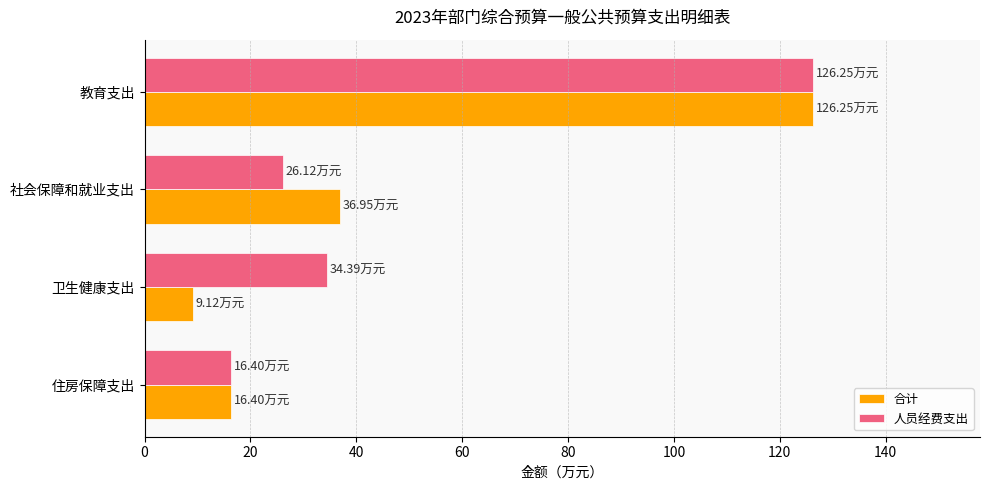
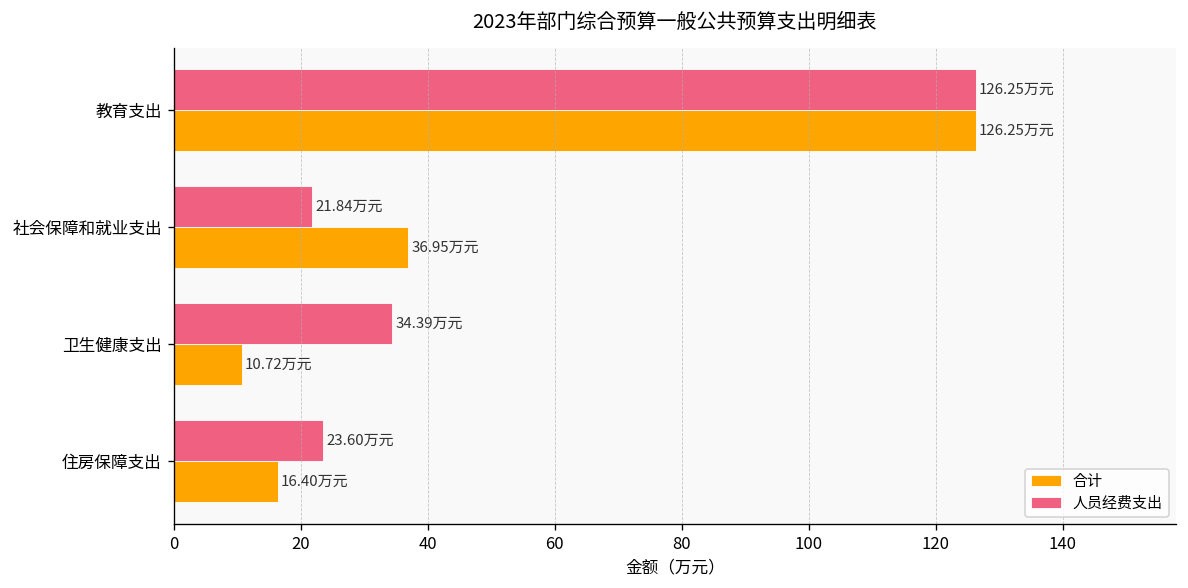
人员经费支出, 社会保障和就业支出: 26.12 -> 21.84
合计, 卫生健康支出: 9.12 -> 10.72
人员经费支出, 住房保障支出: 16.40 -> 23.60
